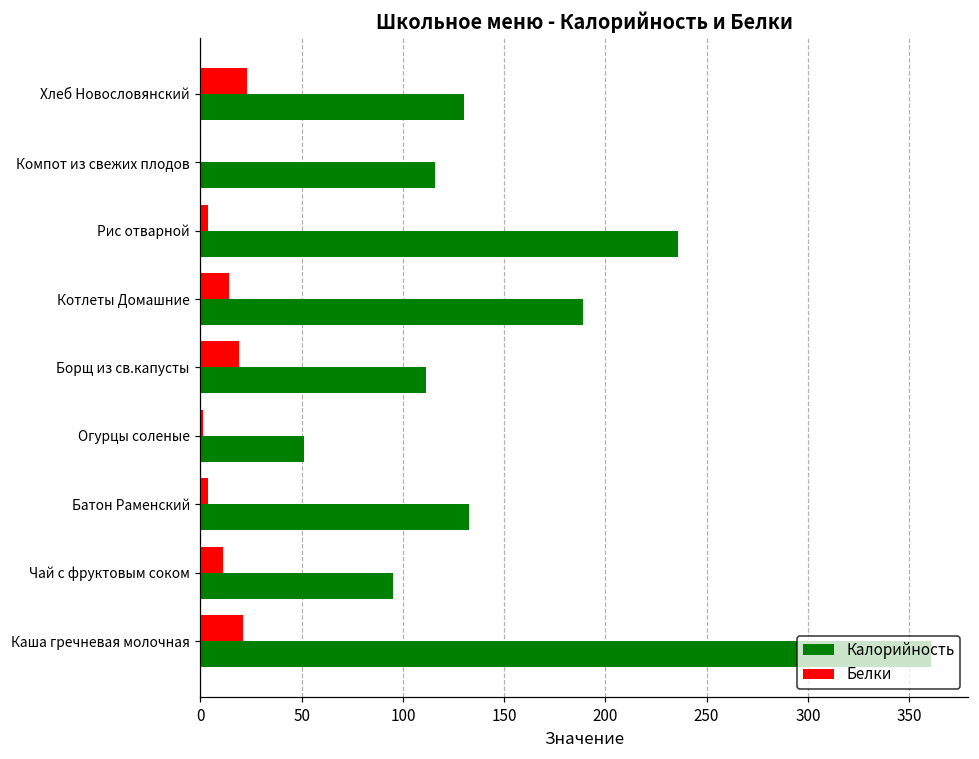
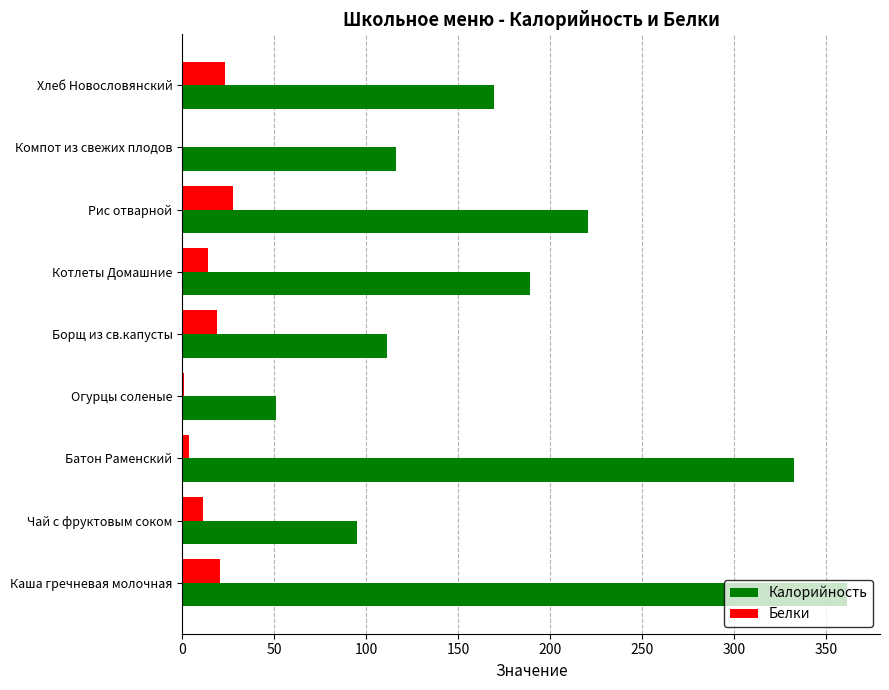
Калорийность, Хлеб Новословянский: 130 -> 169
Белки, Рис отварной: 4 -> 27
Калорийность, Рис отварной: 236 -> 221
Калорийность, Батон Раменский: 133 -> 333
